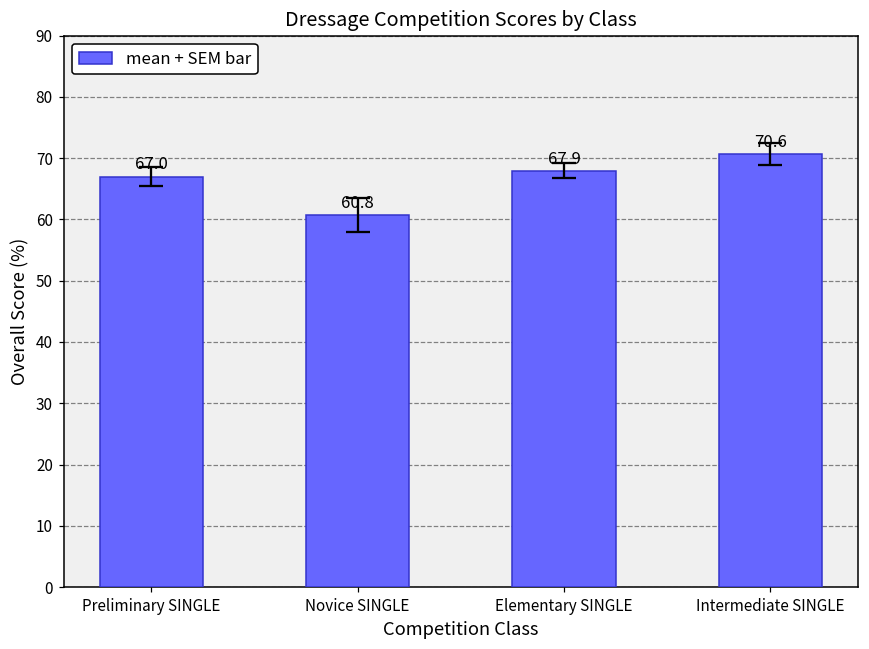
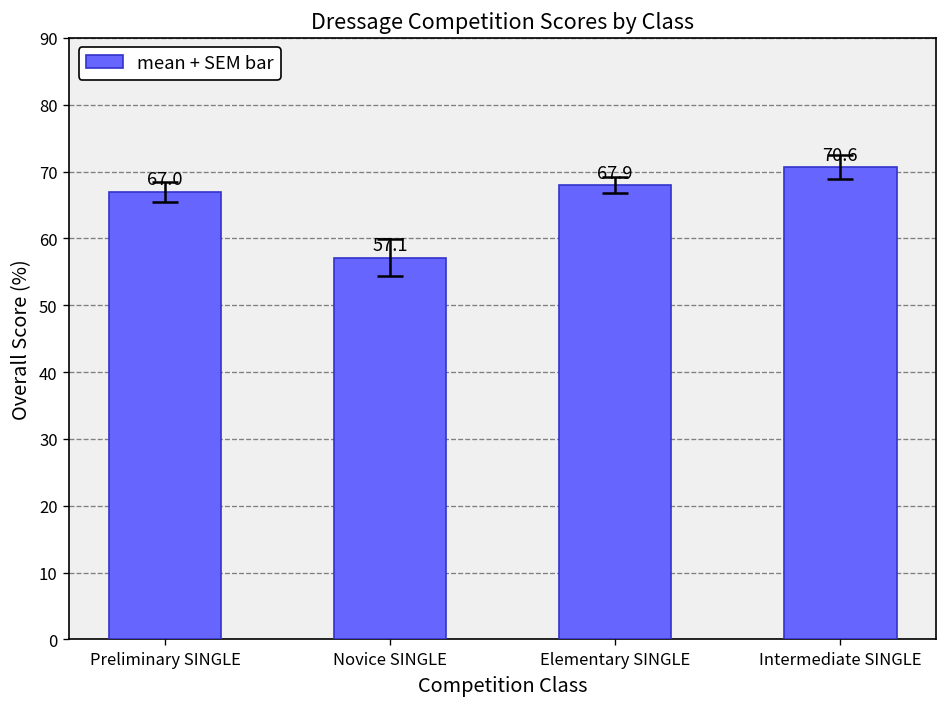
mean + SEM bar, Novice SINGLE: 60.8 -> 57.1
